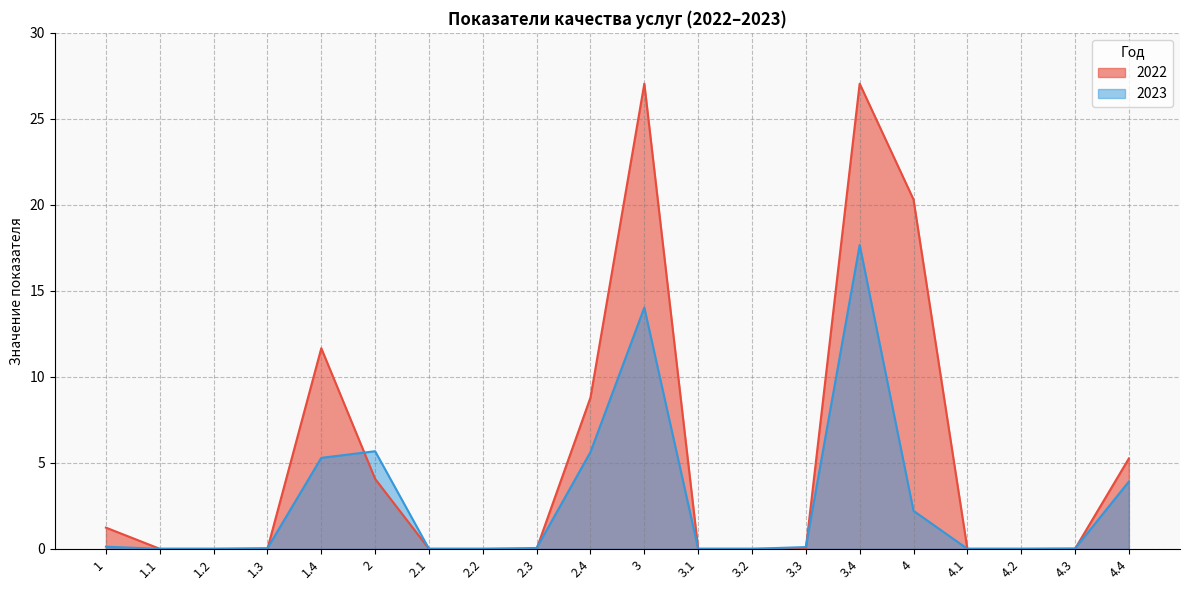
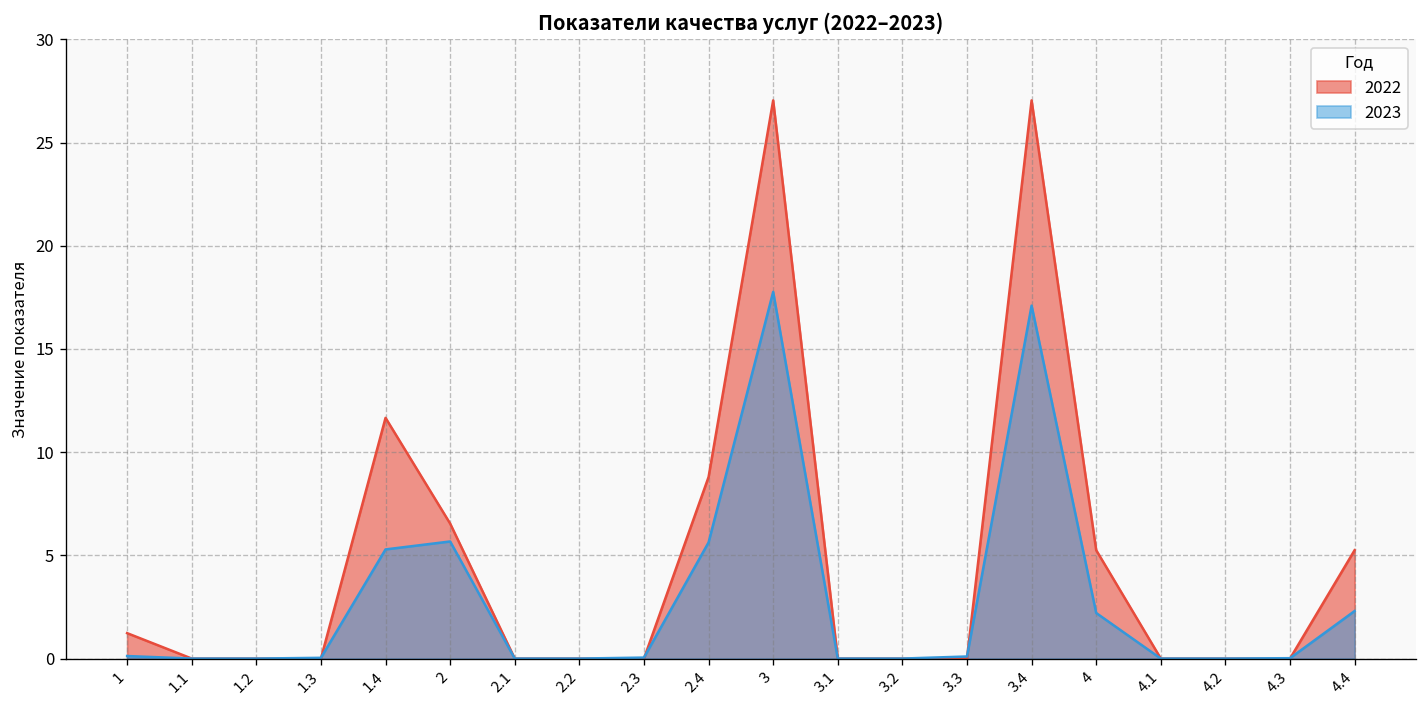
2022, 2: 4.1 -> 6.5
2023, 3: 14.0 -> 17.8
2023, 3.4: 17.7 -> 17.1
2022, 4: 20.3 -> 5.3
2023, 4.4: 3.9 -> 2.3
